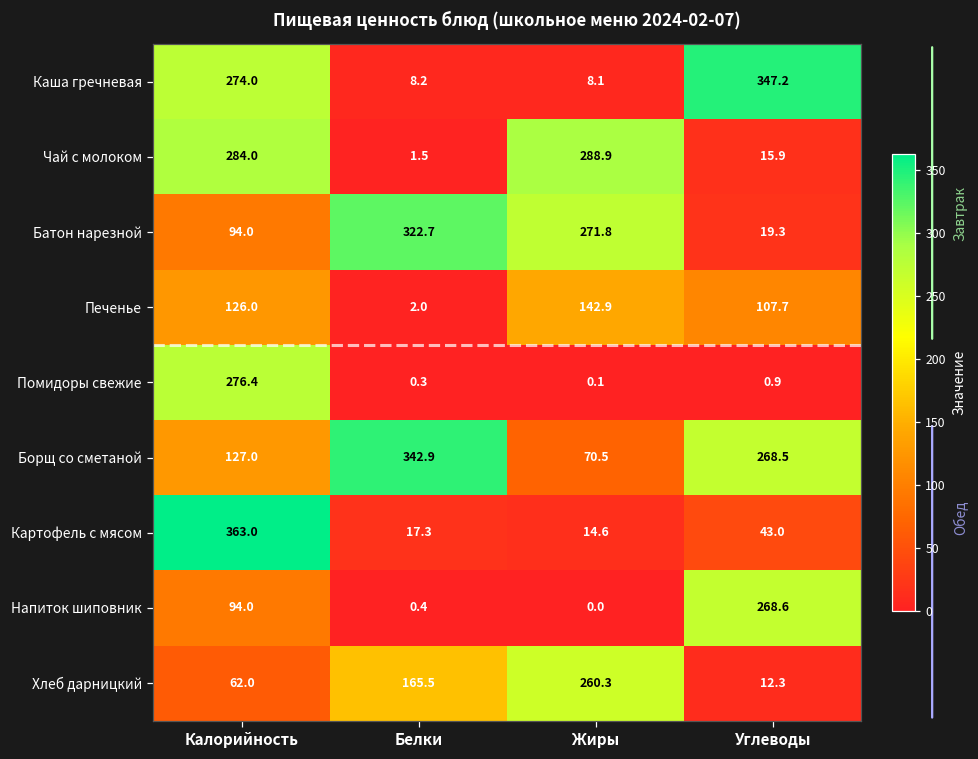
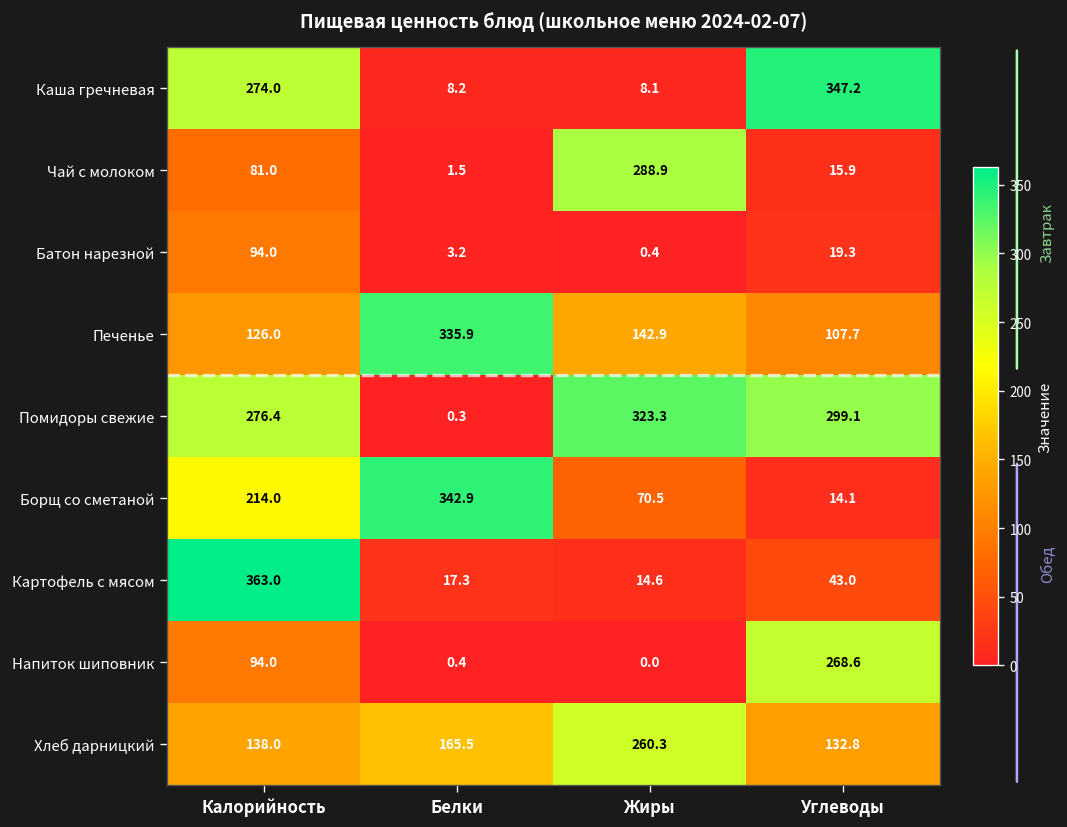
Чай с молоком, Калорийность: 284.0 -> 81.0
Батон нарезной, Белки: 322.7 -> 3.2
Батон нарезной, Жиры: 271.8 -> 0.4
Печенье, Белки: 2.0 -> 335.9
Помидоры свежие, Жиры: 0.1 -> 323.3
Помидоры свежие, Углеводы: 0.9 -> 299.1
Борщ со сметаной, Калорийность: 127.0 -> 214.0
Борщ со сметаной, Углеводы: 268.5 -> 14.1
Хлеб дарницкий, Калорийность: 62.0 -> 138.0
Хлеб дарницкий, Углеводы: 12.3 -> 132.8
